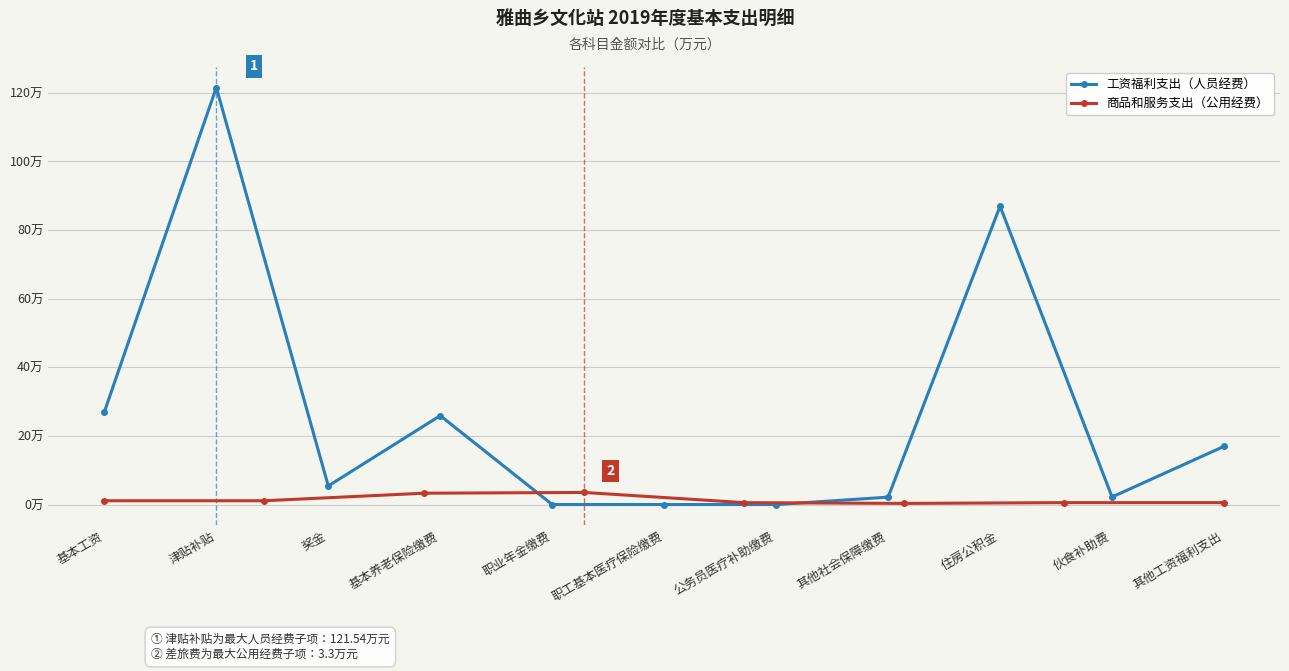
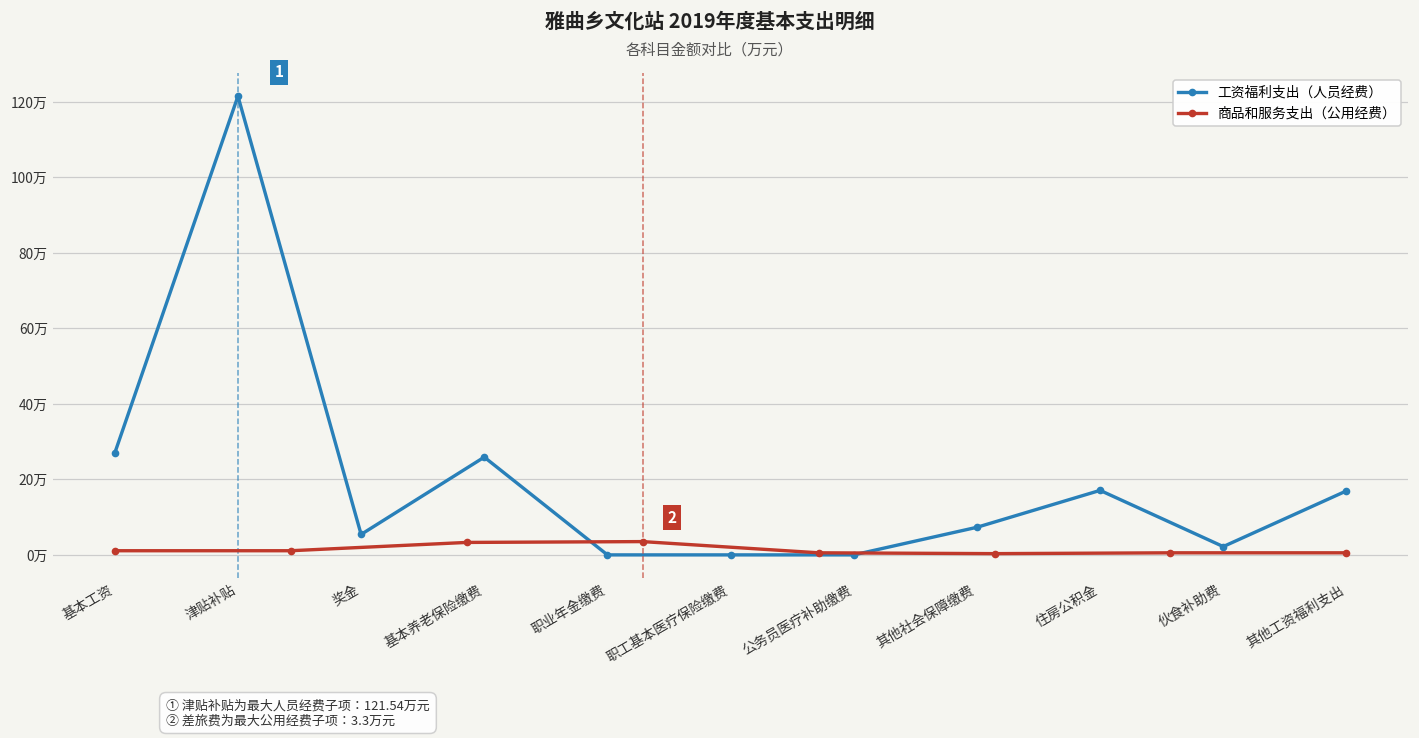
工资福利支出（人员经费）, 其他社会保障缴费: 2万 -> 7万
工资福利支出（人员经费）, 住房公积金: 87万 -> 17万
